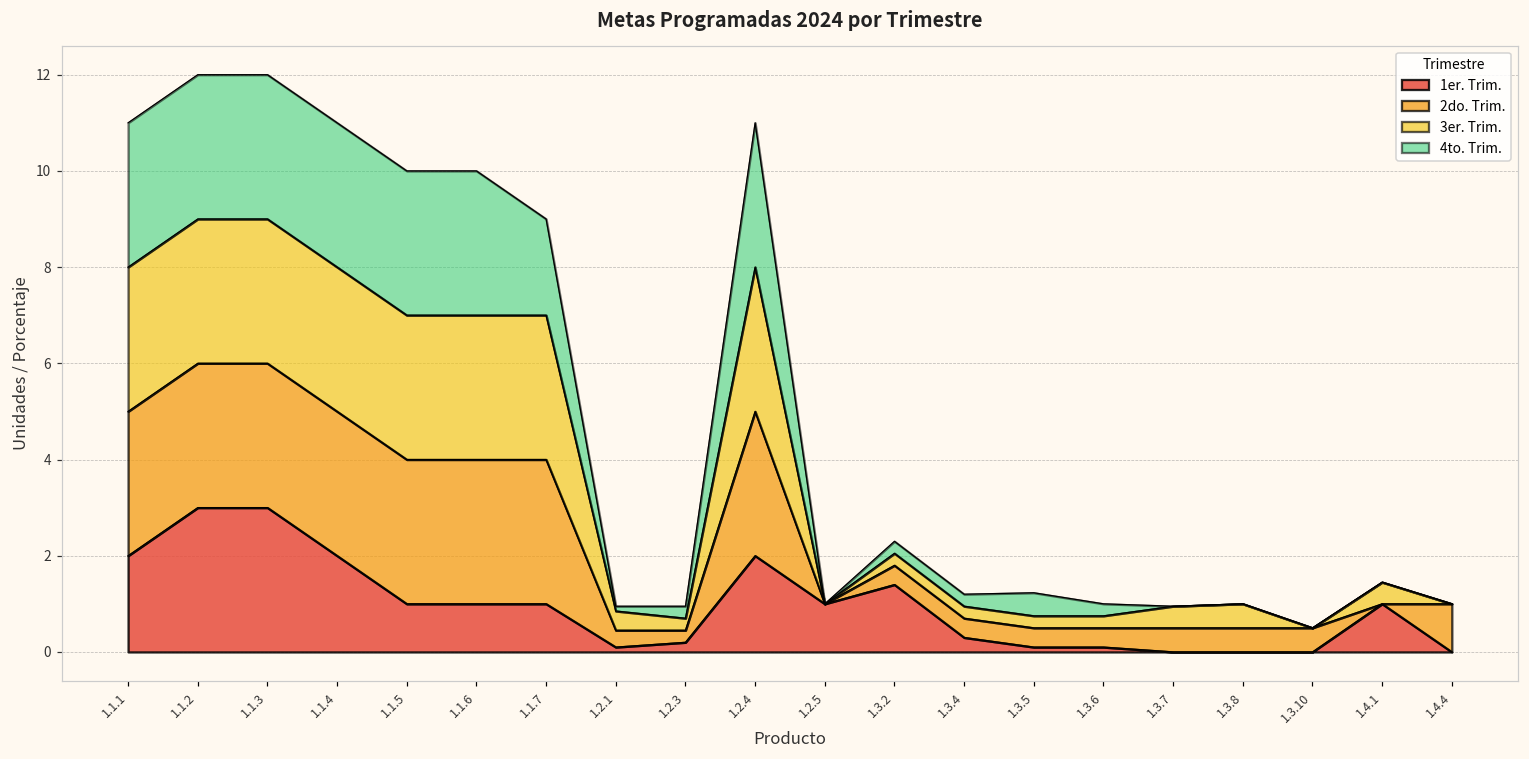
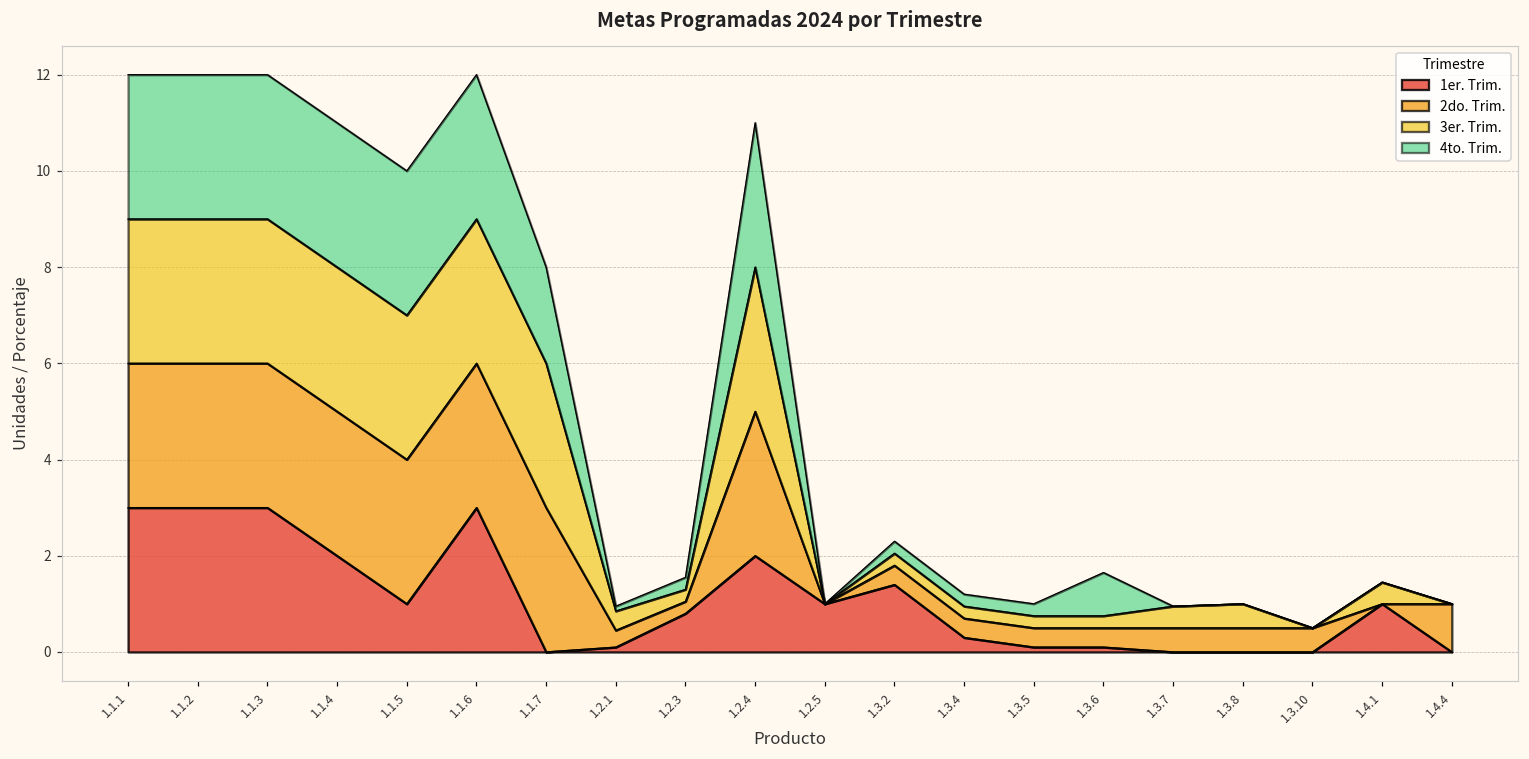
1er. Trim., 1.1.1: 2 -> 3
1er. Trim., 1.1.6: 1 -> 3
1er. Trim., 1.1.7: 1 -> 0
1er. Trim., 1.2.3: 0.2 -> 0.8
4to. Trim., 1.3.5: 0.5 -> 0.3
4to. Trim., 1.3.6: 0.3 -> 0.9
